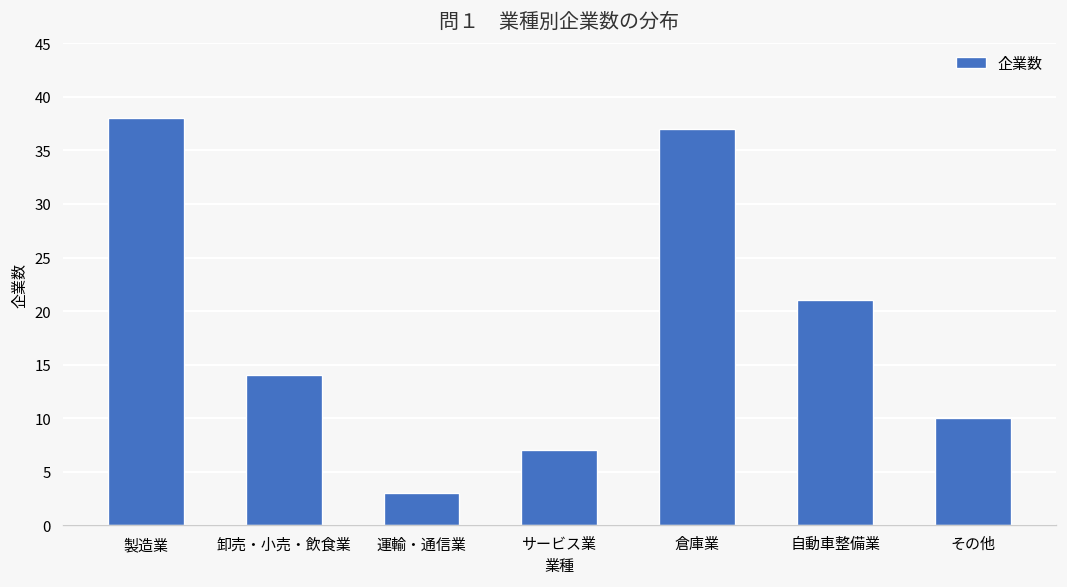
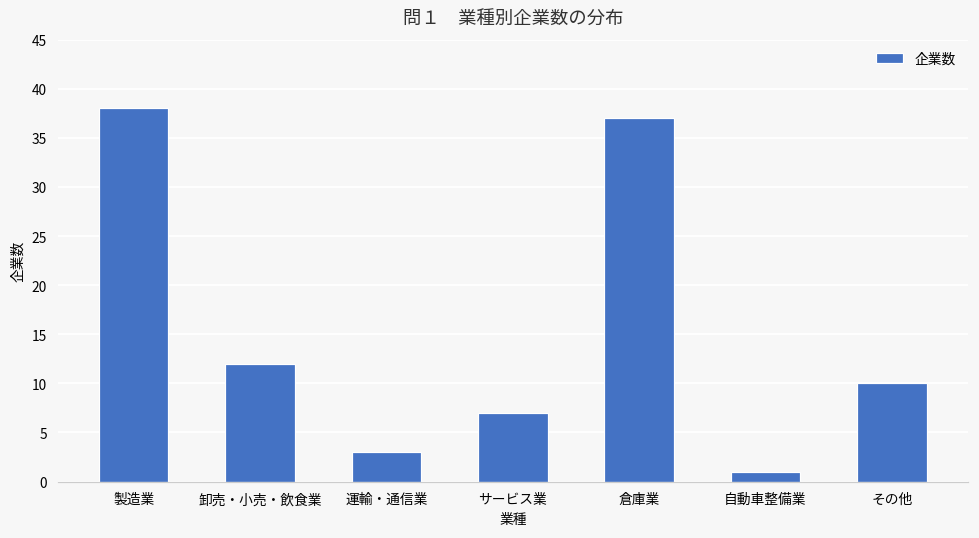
卸売・小売・飲食業: 14 -> 12
自動車整備業: 21 -> 1
